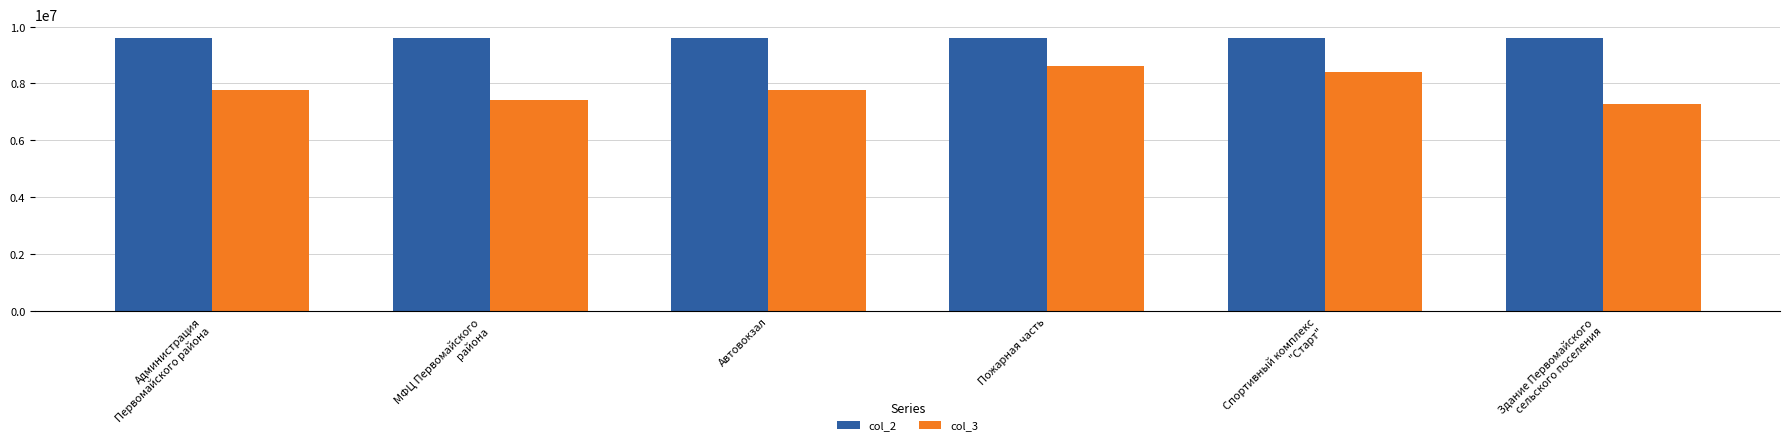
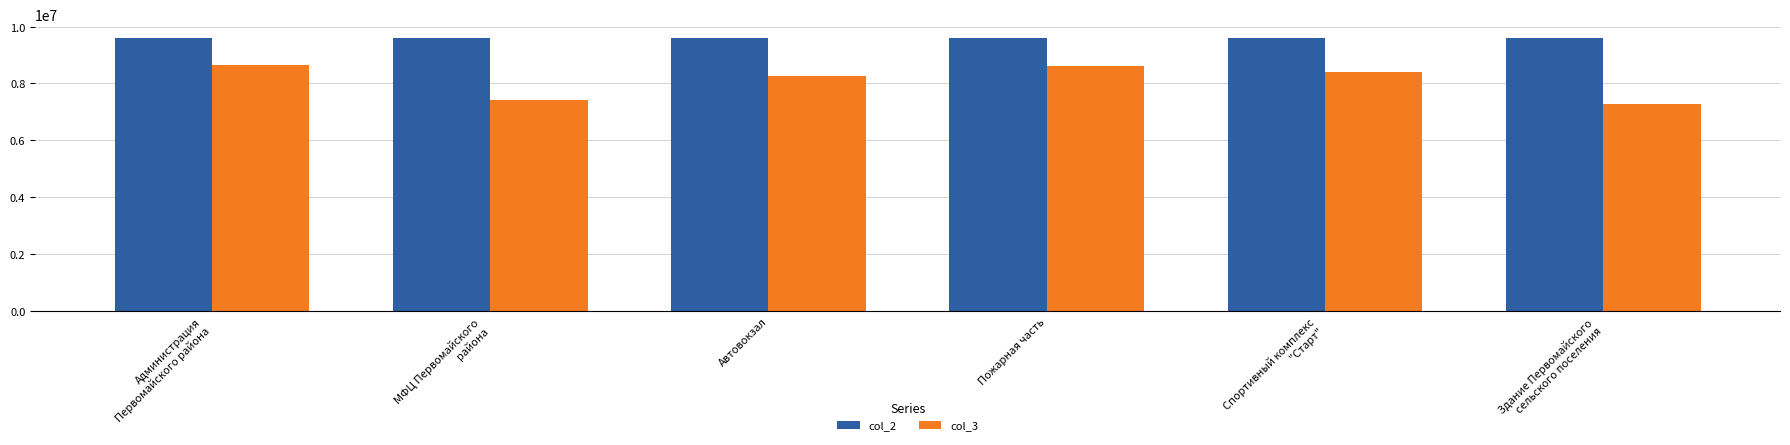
col_3, Администрация Первомайского района: 7800000 -> 8700000
col_3, Автовокзал: 7800000 -> 8300000
